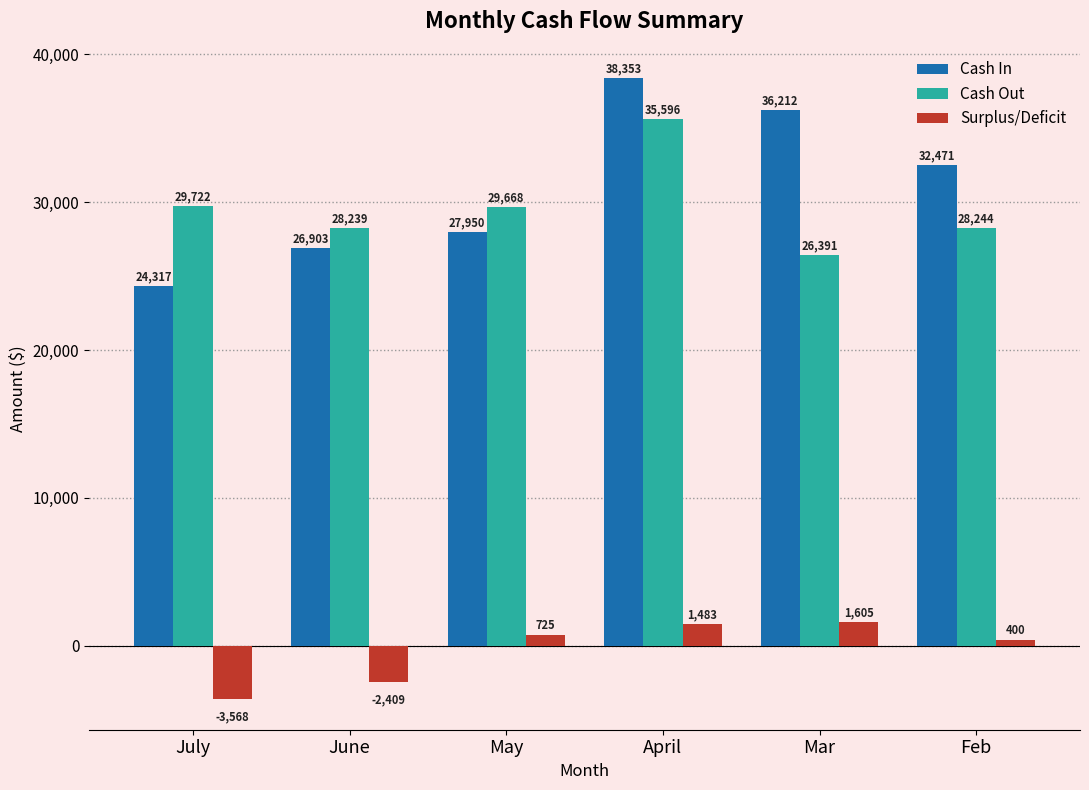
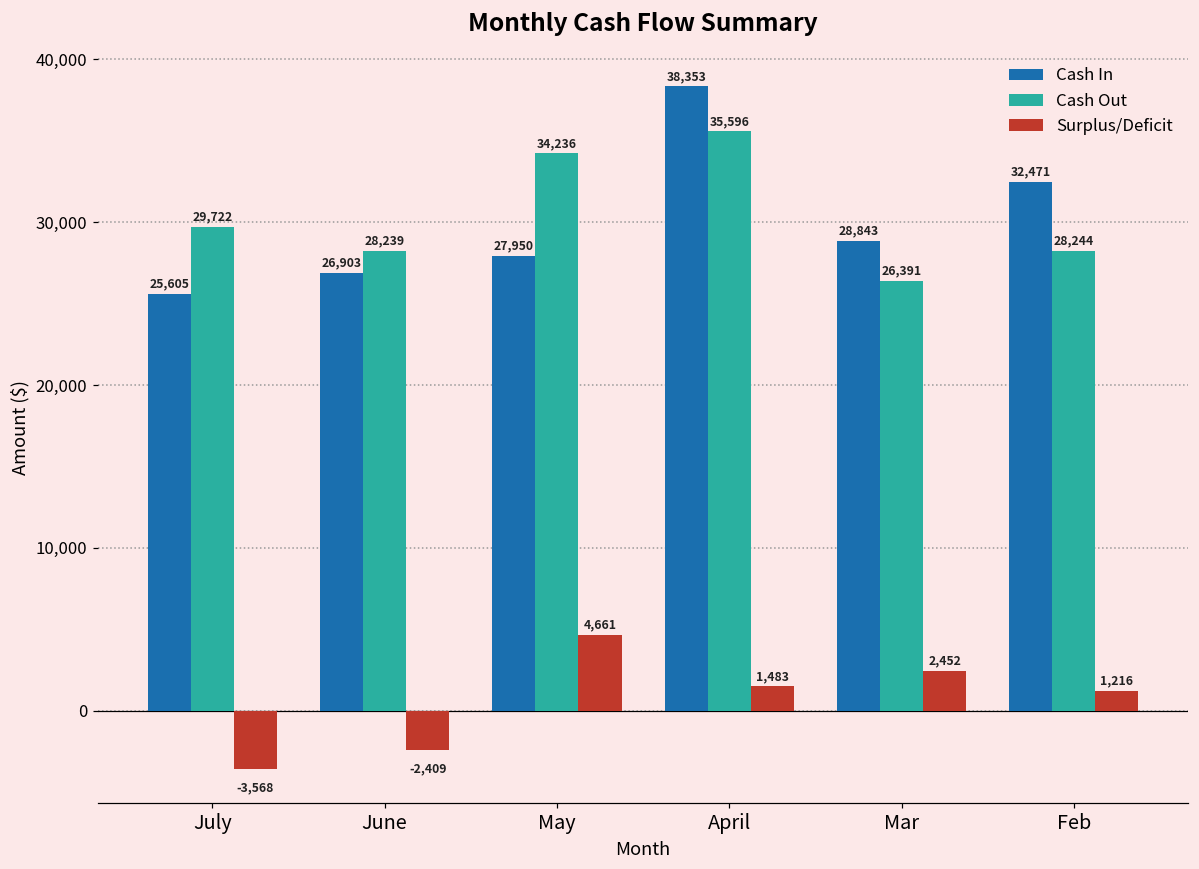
Cash In, July: 24,317 -> 25,605
Cash Out, May: 29,668 -> 34,236
Surplus/Deficit, May: 725 -> 4,661
Cash In, Mar: 36,212 -> 28,843
Surplus/Deficit, Mar: 1,605 -> 2,452
Surplus/Deficit, Feb: 400 -> 1,216
